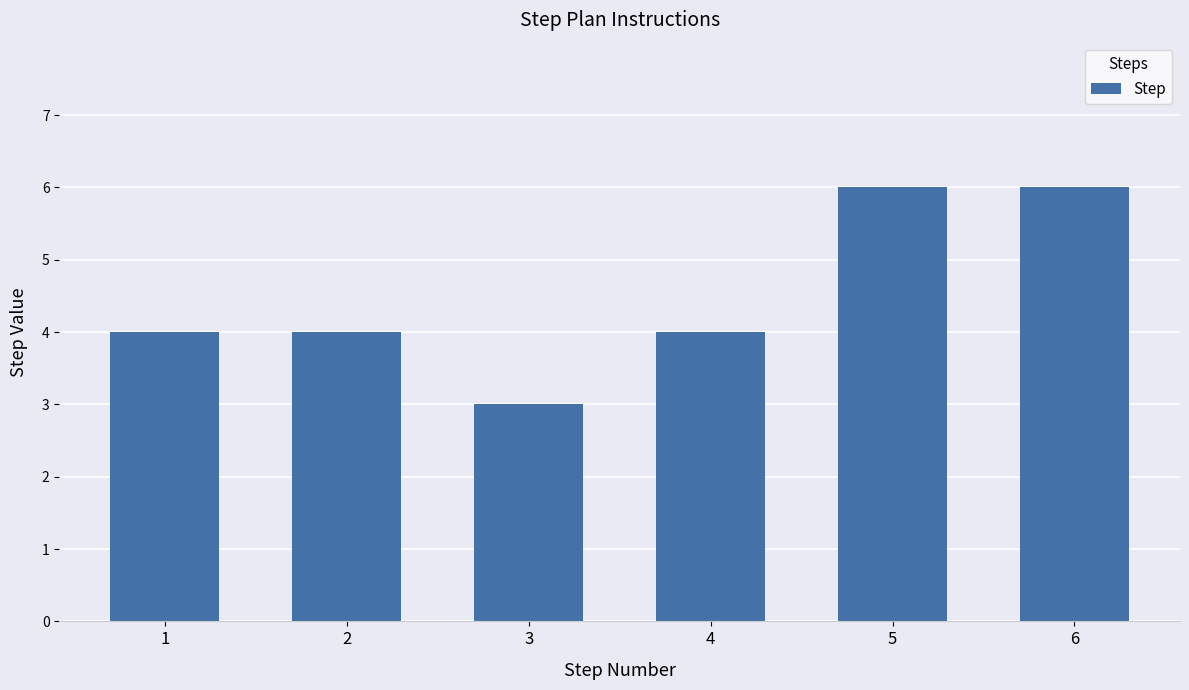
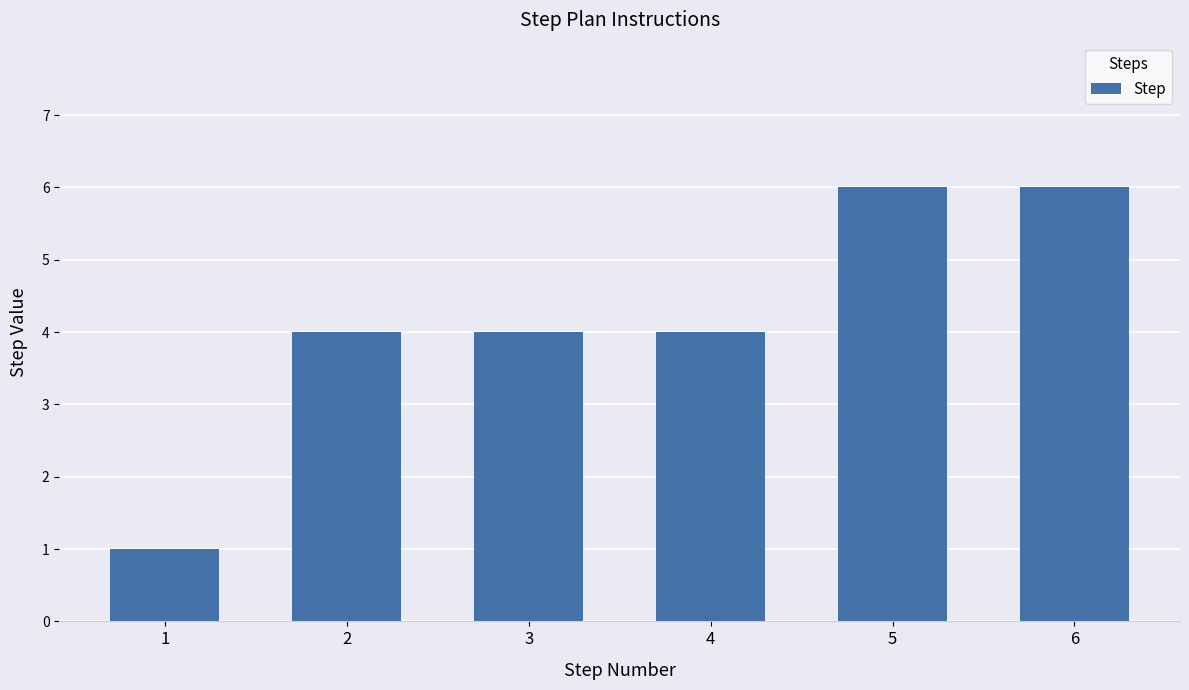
1: 4 -> 1
3: 3 -> 4
